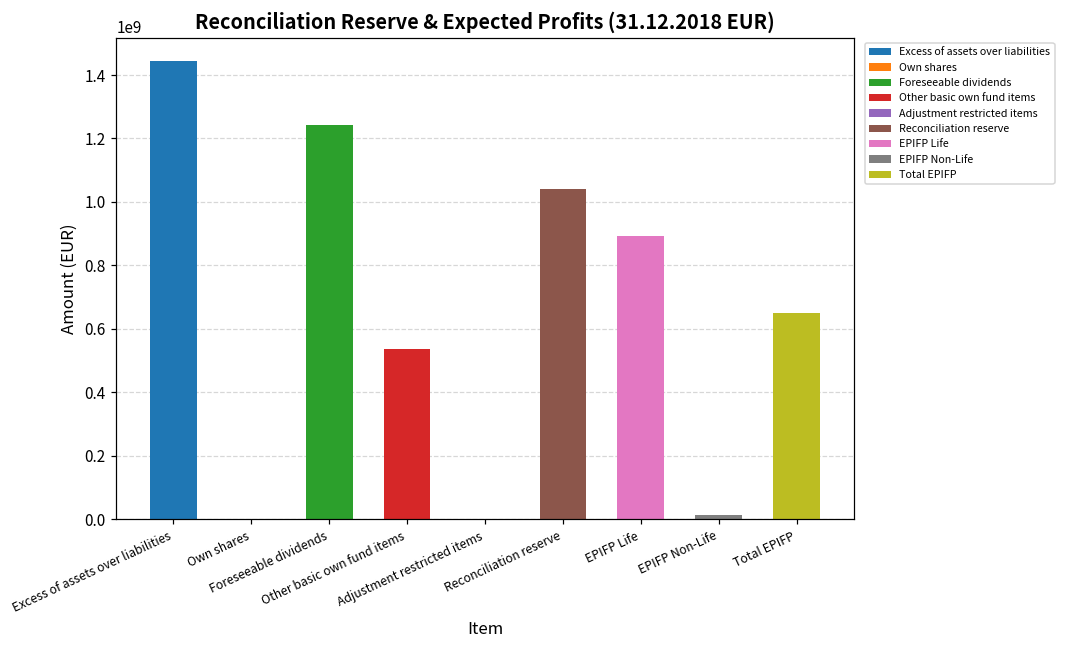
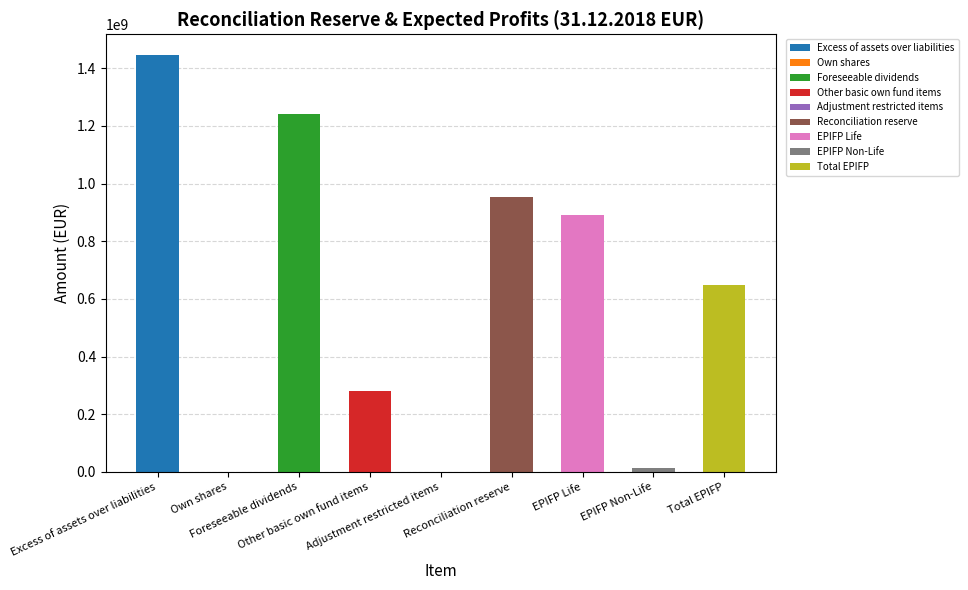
Other basic own fund items: 540000000 -> 280000000
Reconciliation reserve: 1040000000 -> 950000000
